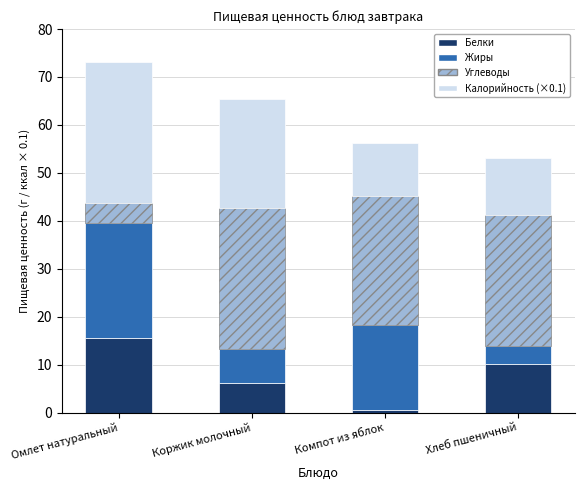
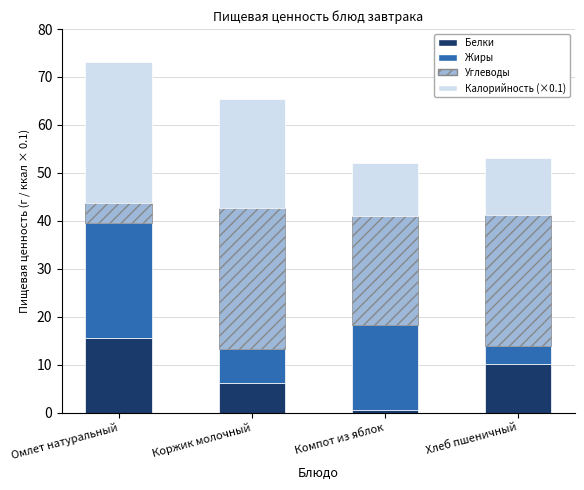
Углеводы, Компот из яблок: 27 -> 23
